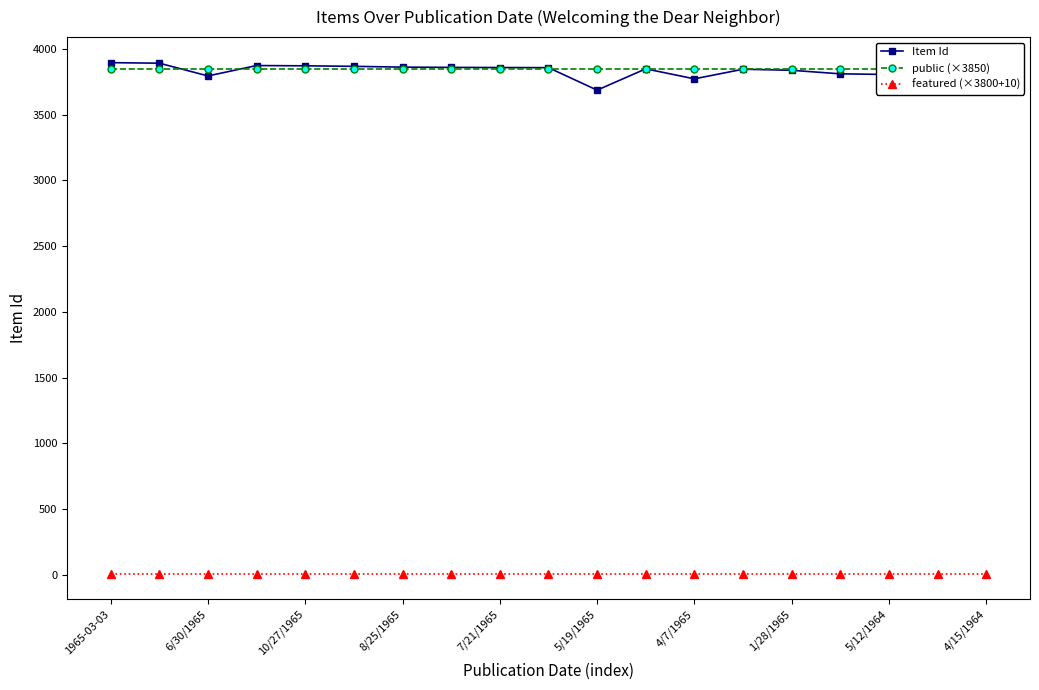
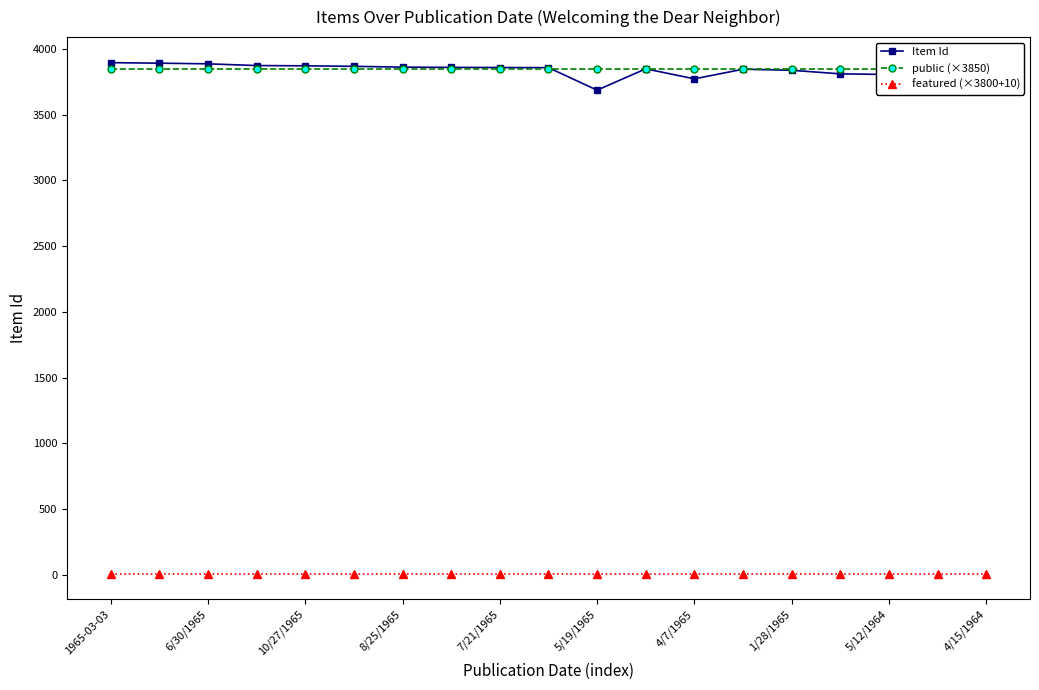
Item Id, 6/30/1965: 3790 -> 3890
